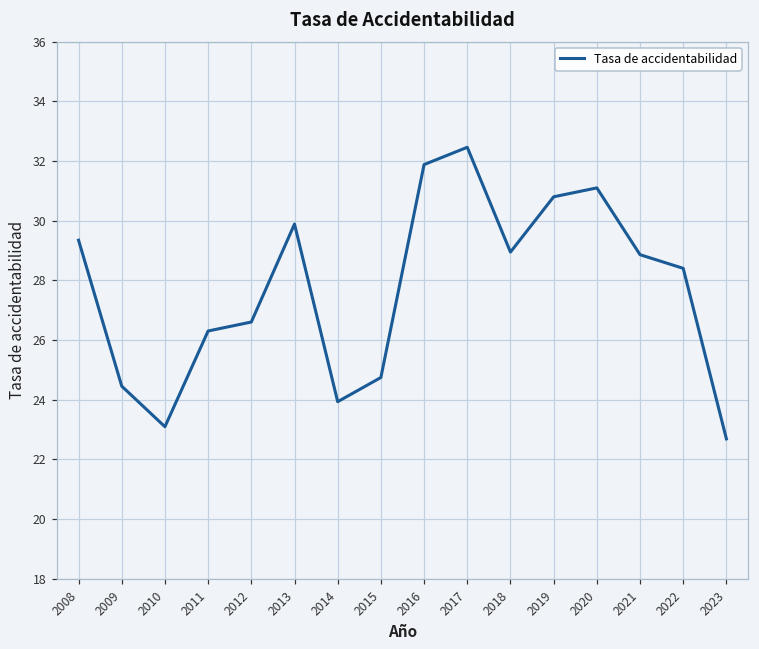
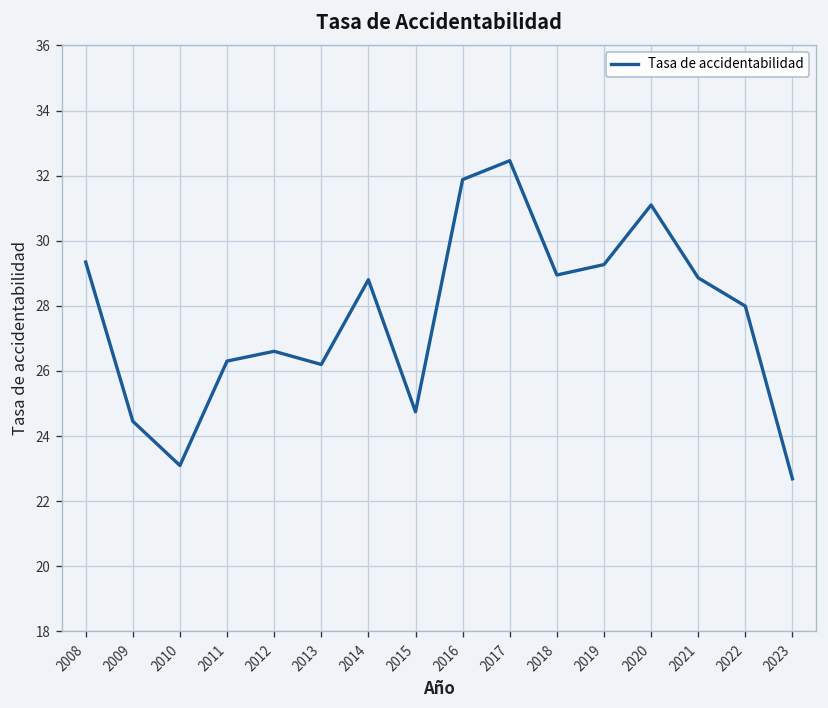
2013: 29.9 -> 26.2
2014: 23.9 -> 28.8
2019: 30.8 -> 29.3
2022: 28.4 -> 28.0
